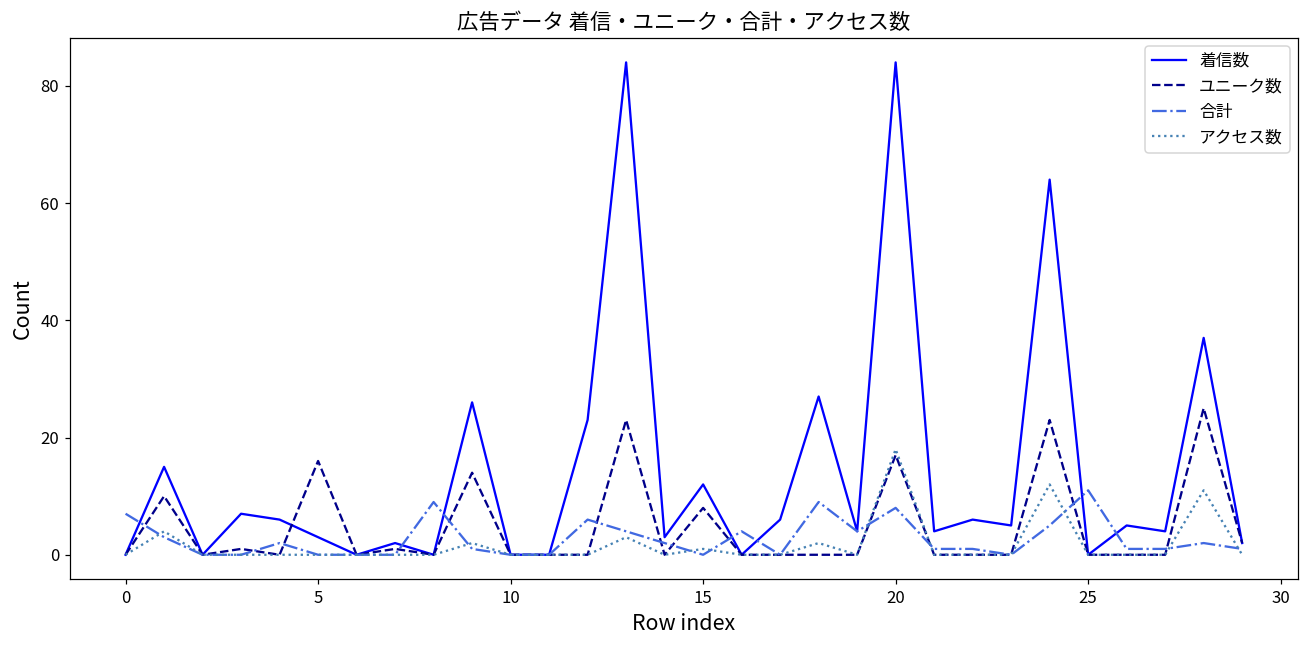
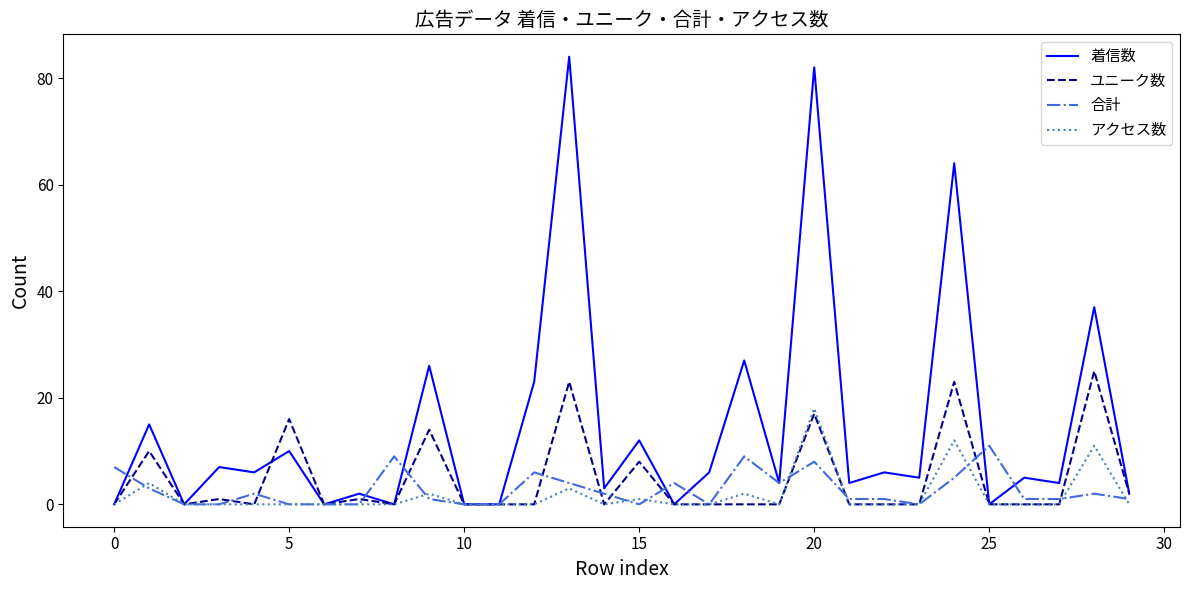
着信数, 5: 3 -> 10
着信数, 20: 84 -> 82
